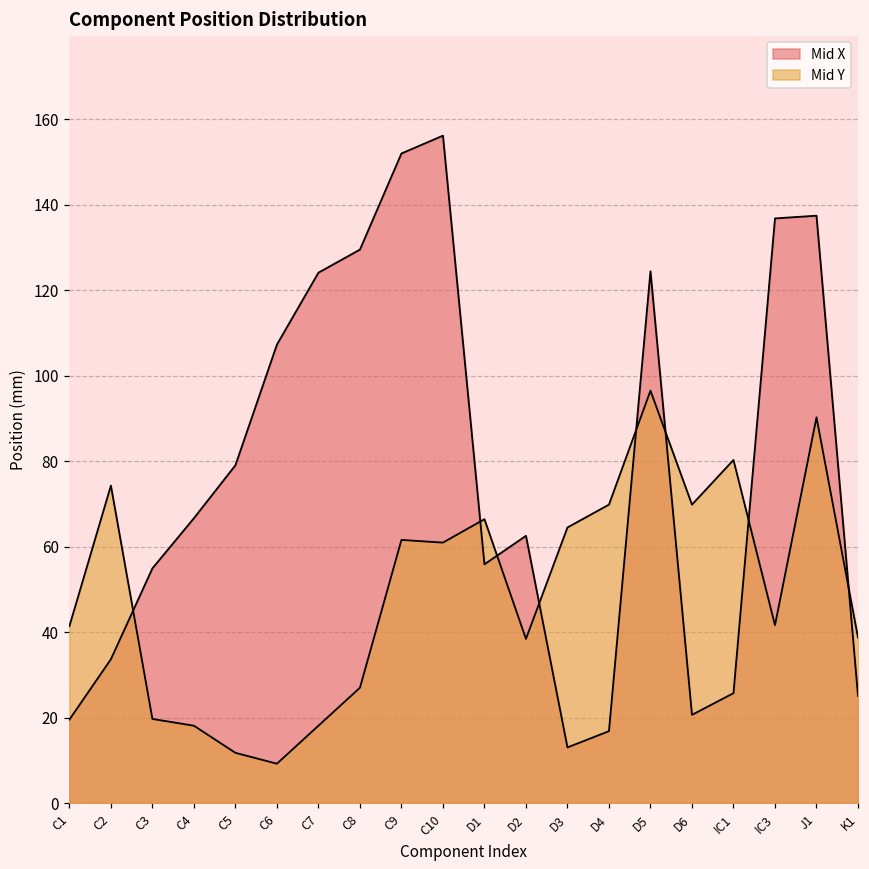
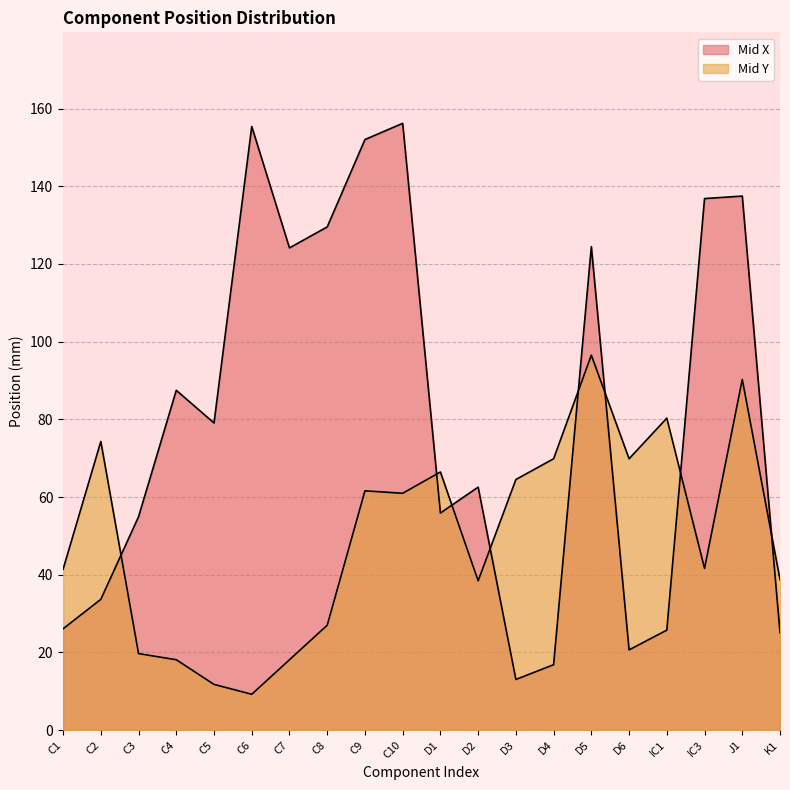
Mid X, C1: 20 -> 26
Mid X, C4: 67 -> 87
Mid X, C6: 107 -> 155
